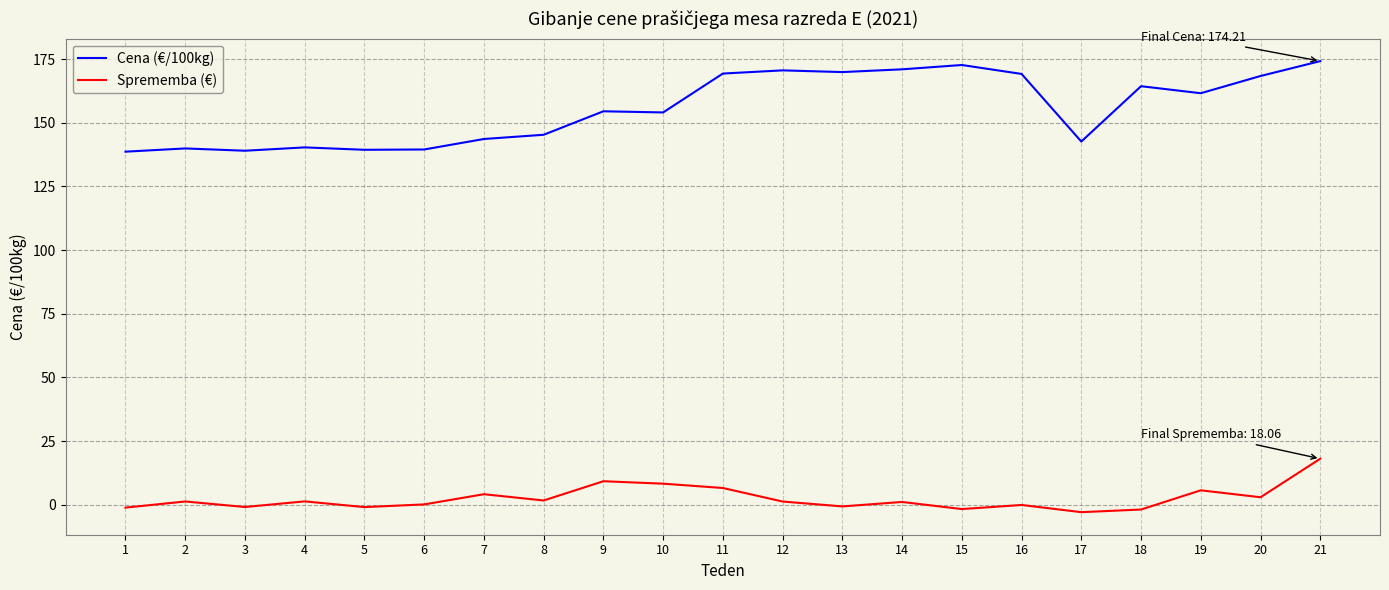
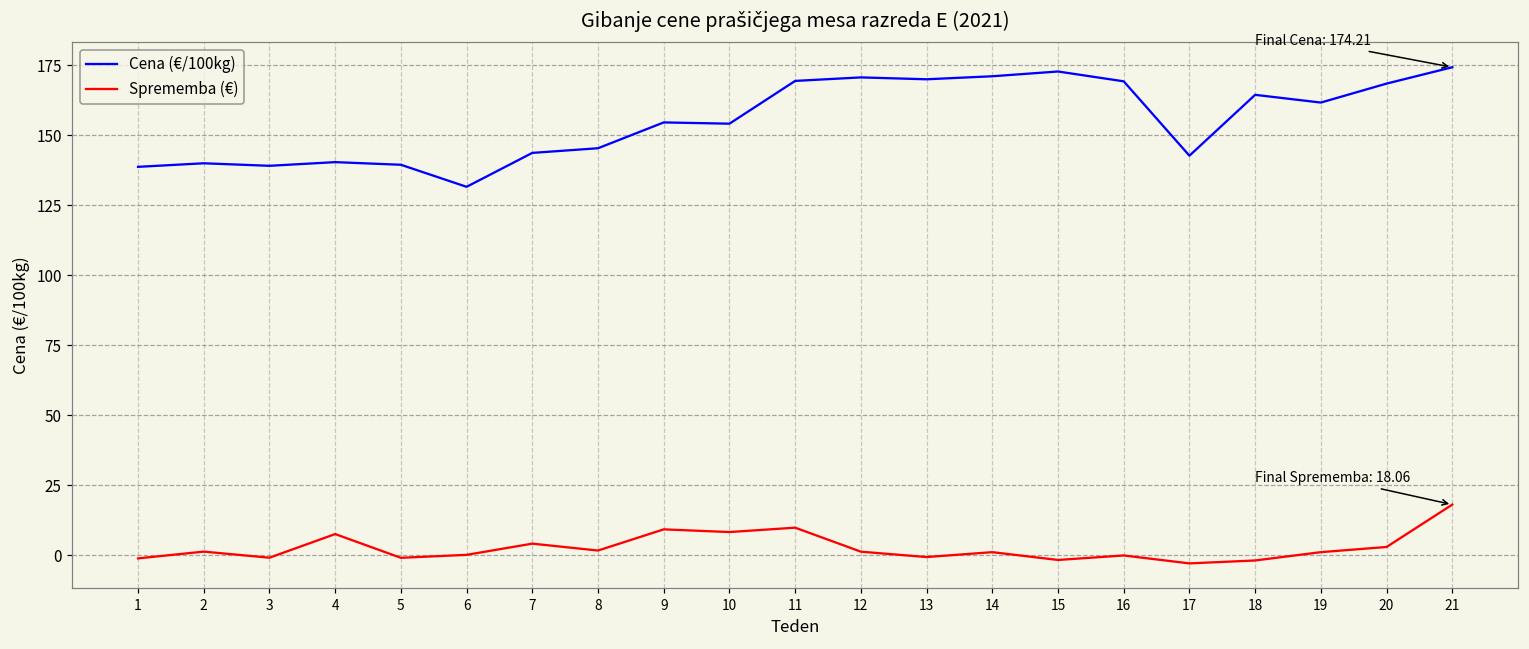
Sprememba (€), 4: 1 -> 8
Cena (€/100kg), 6: 140 -> 132
Sprememba (€), 11: 7 -> 10
Sprememba (€), 19: 6 -> 1
